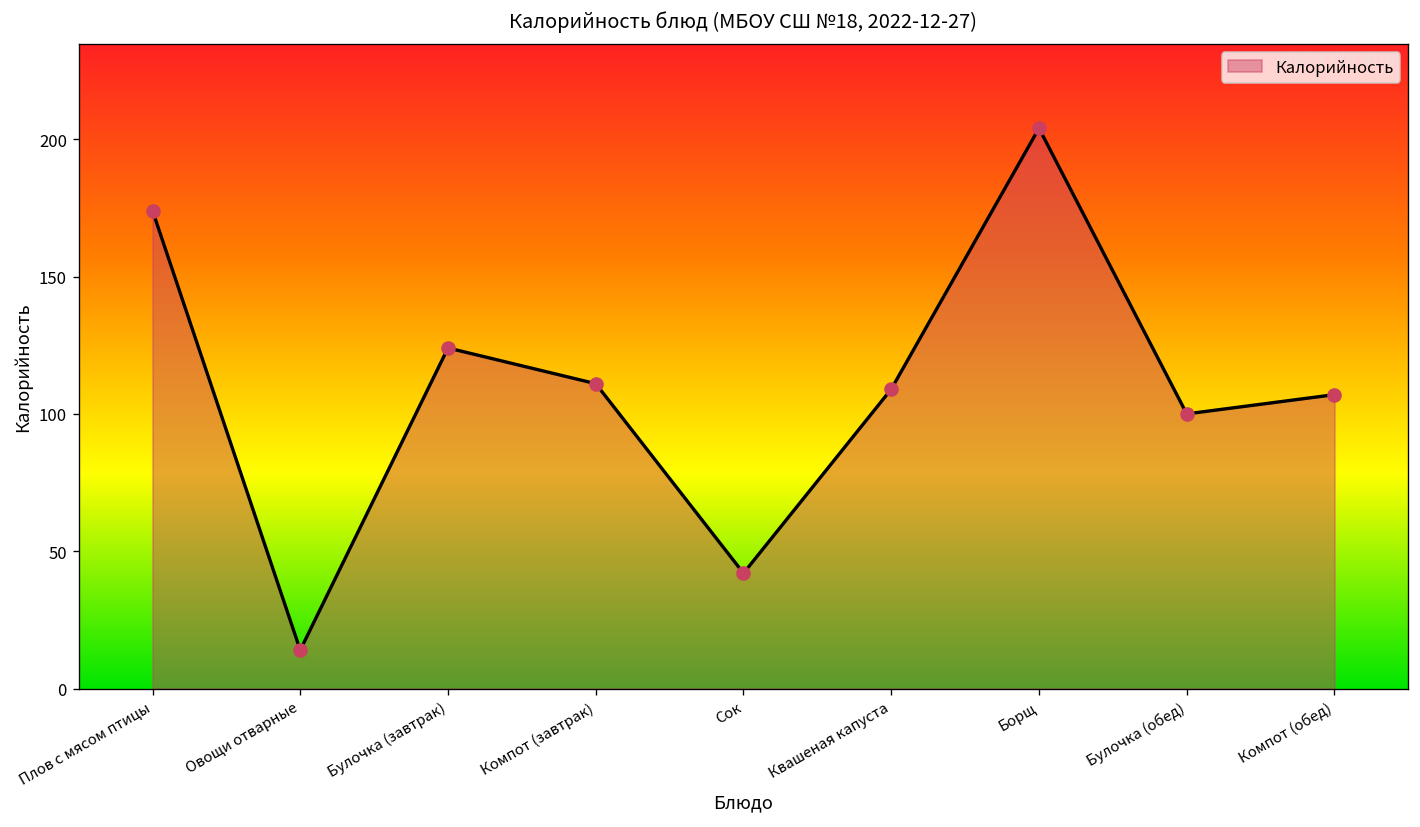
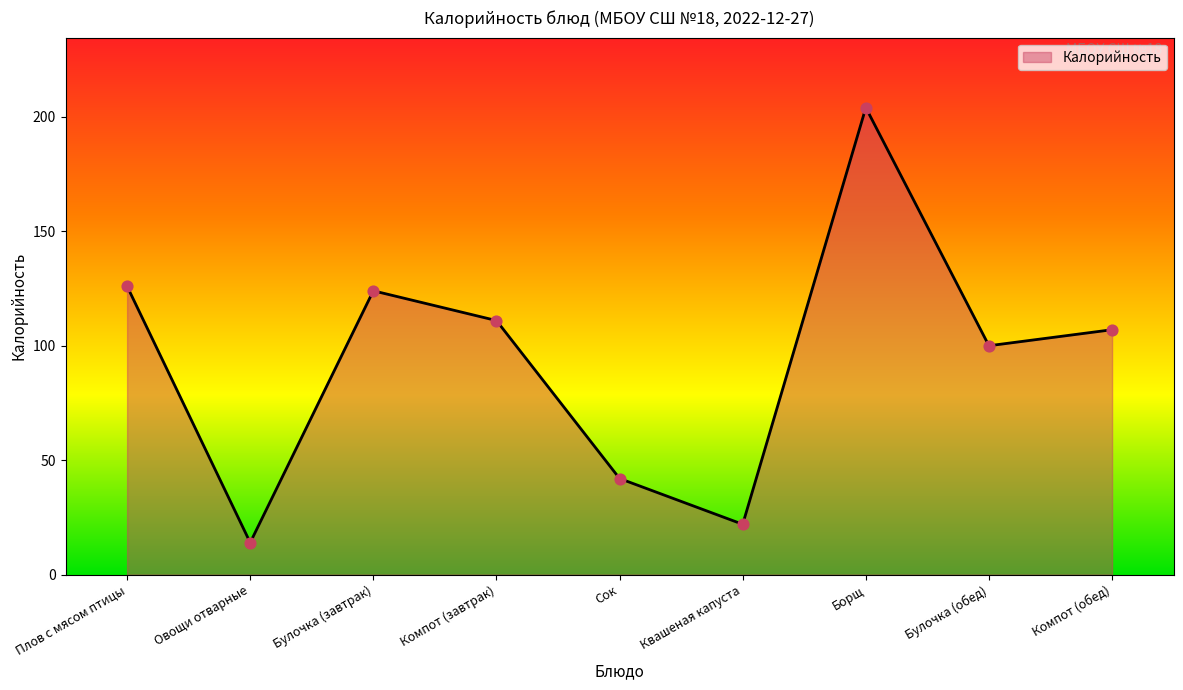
Плов с мясом птицы: 174 -> 126
Квашеная капуста: 109 -> 22
